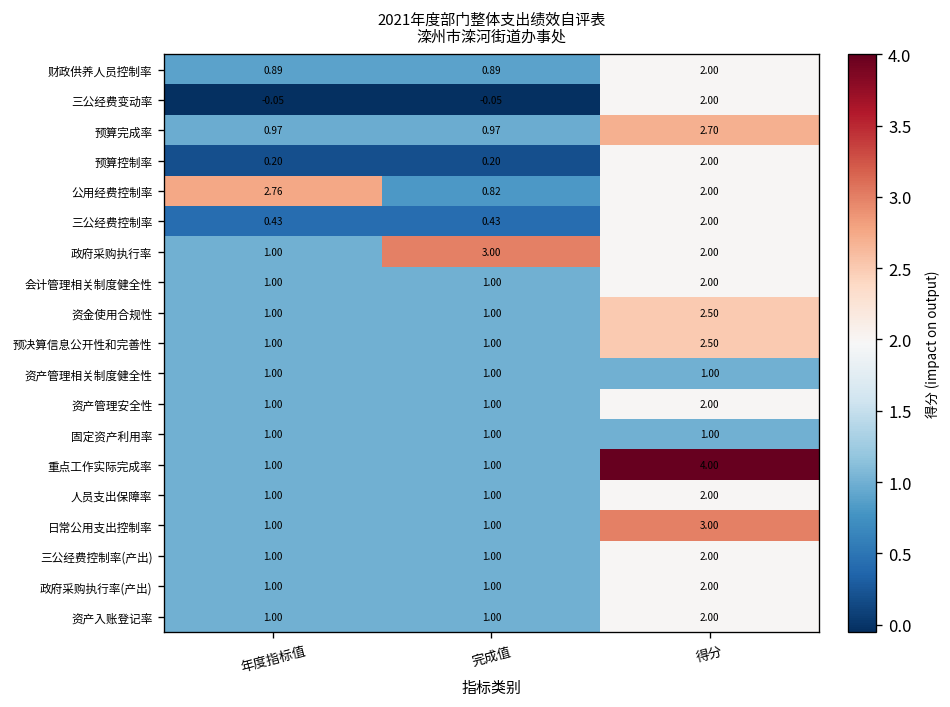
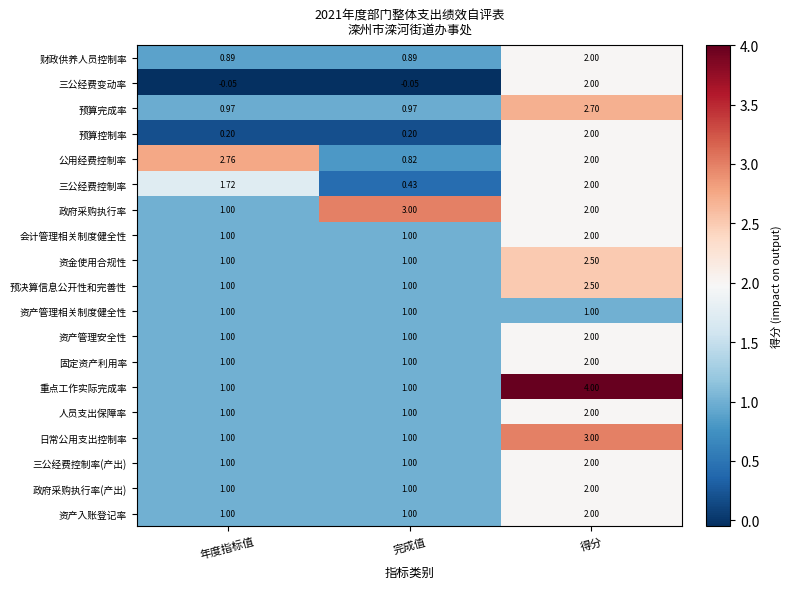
三公经费控制率, 年度指标值: 0.43 -> 1.72
固定资产利用率, 得分: 1.00 -> 2.00
